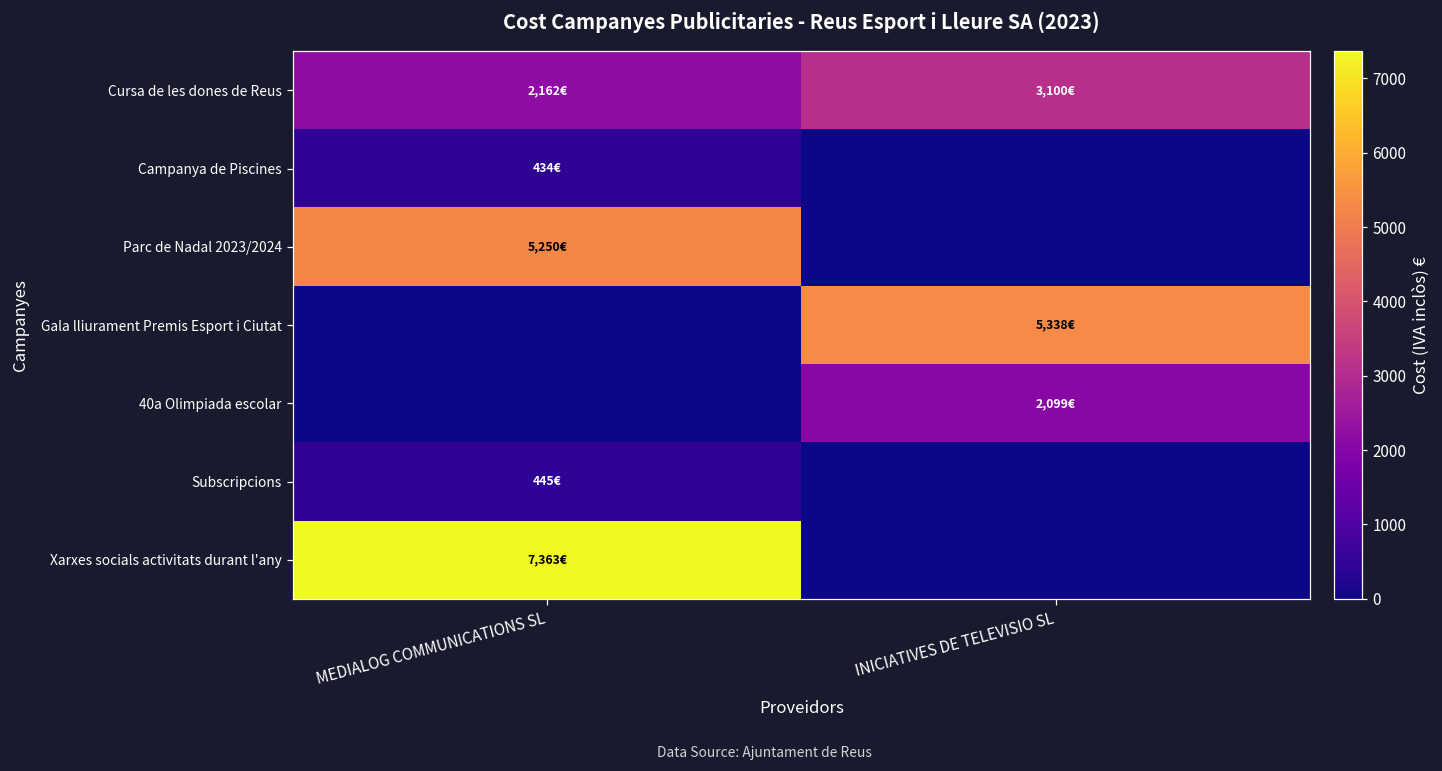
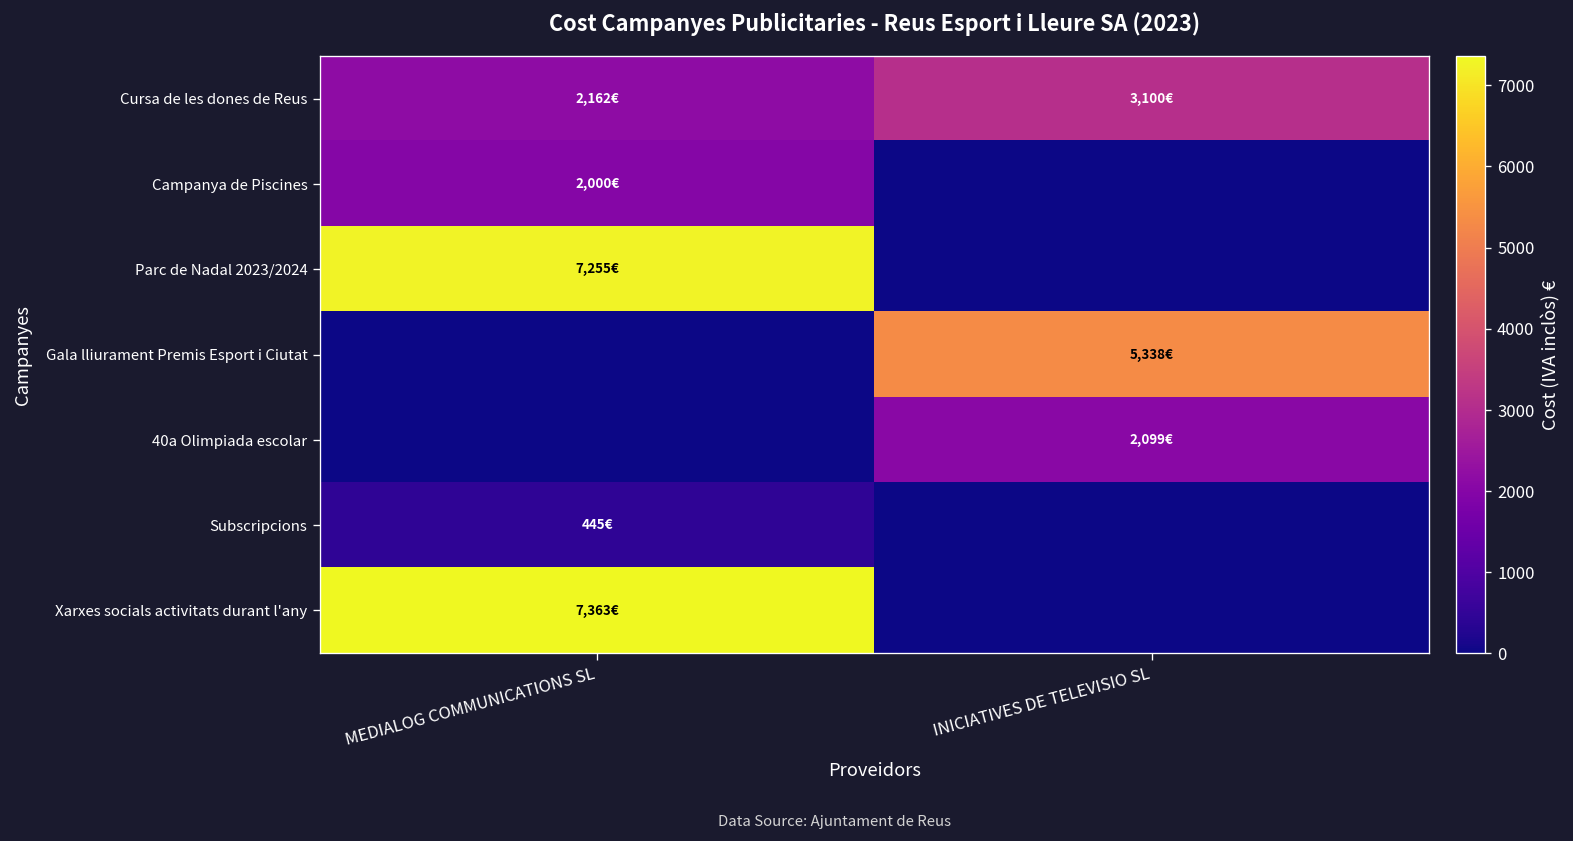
Campanya de Piscines, MEDIALOG COMMUNICATIONS SL: 434€ -> 2,000€
Parc de Nadal 2023/2024, MEDIALOG COMMUNICATIONS SL: 5,250€ -> 7,255€
